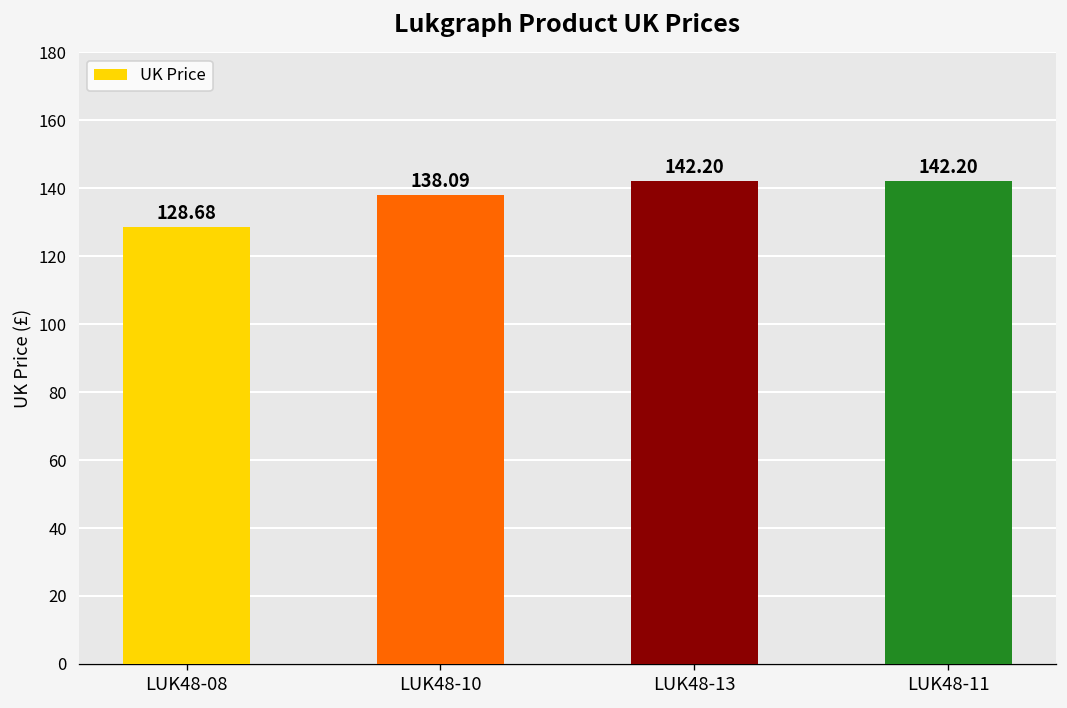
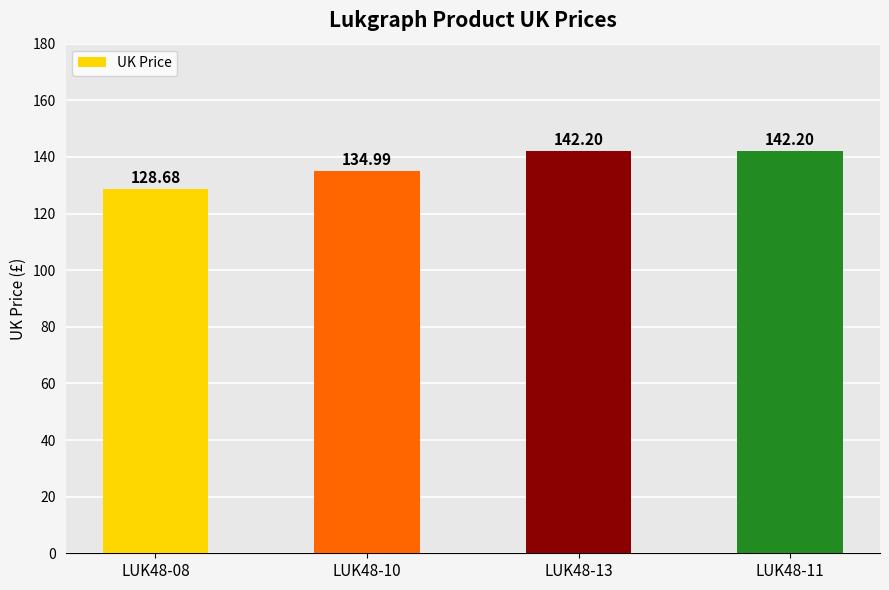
LUK48-10: 138.09 -> 134.99
